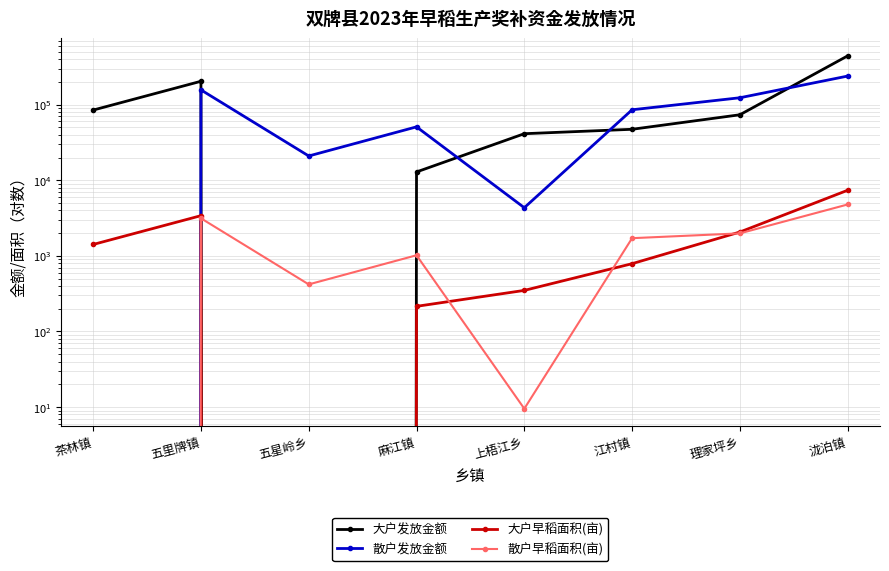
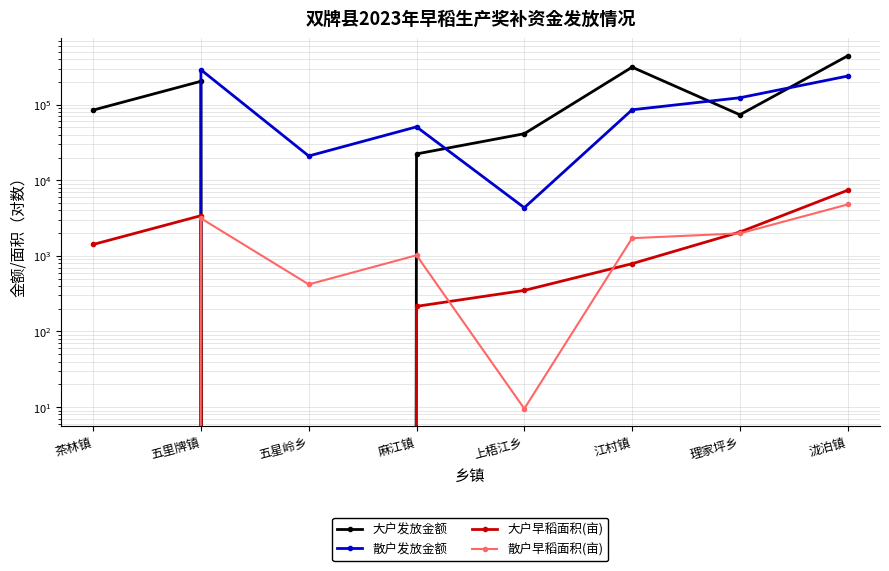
散户发放金额, 五里牌镇: 160000 -> 290000
大户发放金额, 麻江镇: 13000 -> 22000
大户发放金额, 江村镇: 50000 -> 310000
